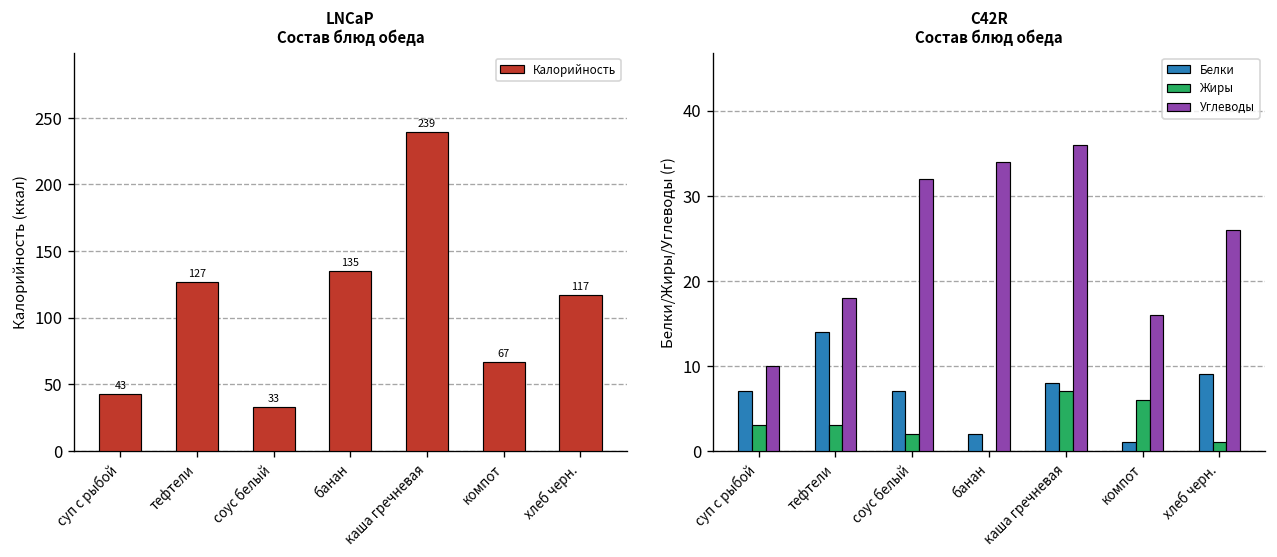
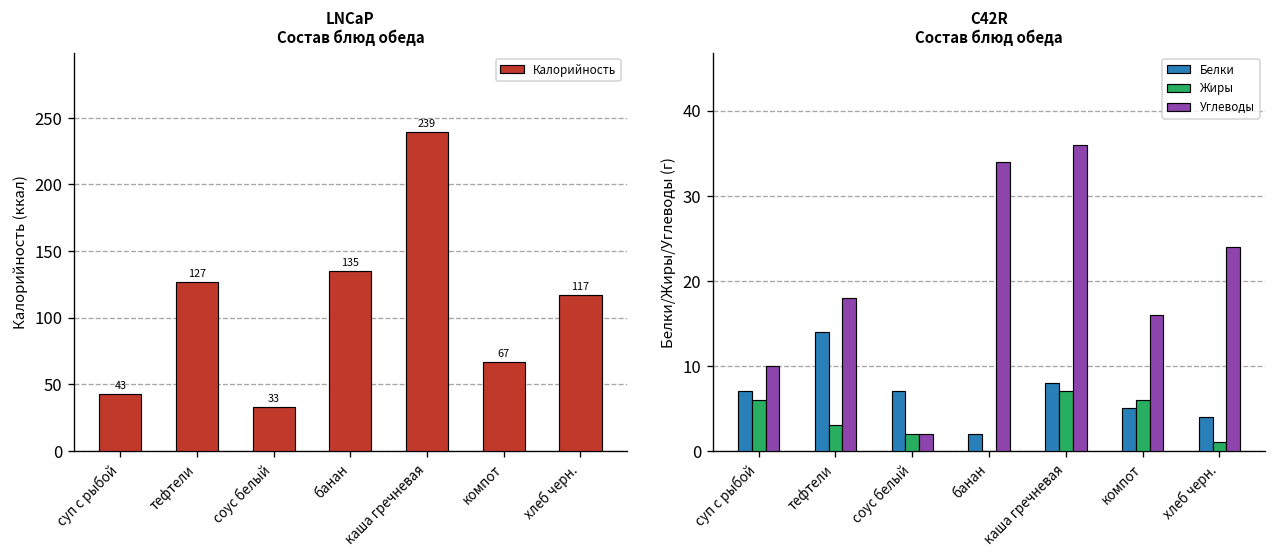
C42R Состав блюд обеда, Жиры, суп с рыбой: 3 -> 6
C42R Состав блюд обеда, Углеводы, соус белый: 32 -> 2
C42R Состав блюд обеда, Белки, компот: 1 -> 5
C42R Состав блюд обеда, Белки, хлеб черн.: 9 -> 4
C42R Состав блюд обеда, Углеводы, хлеб черн.: 26 -> 24
